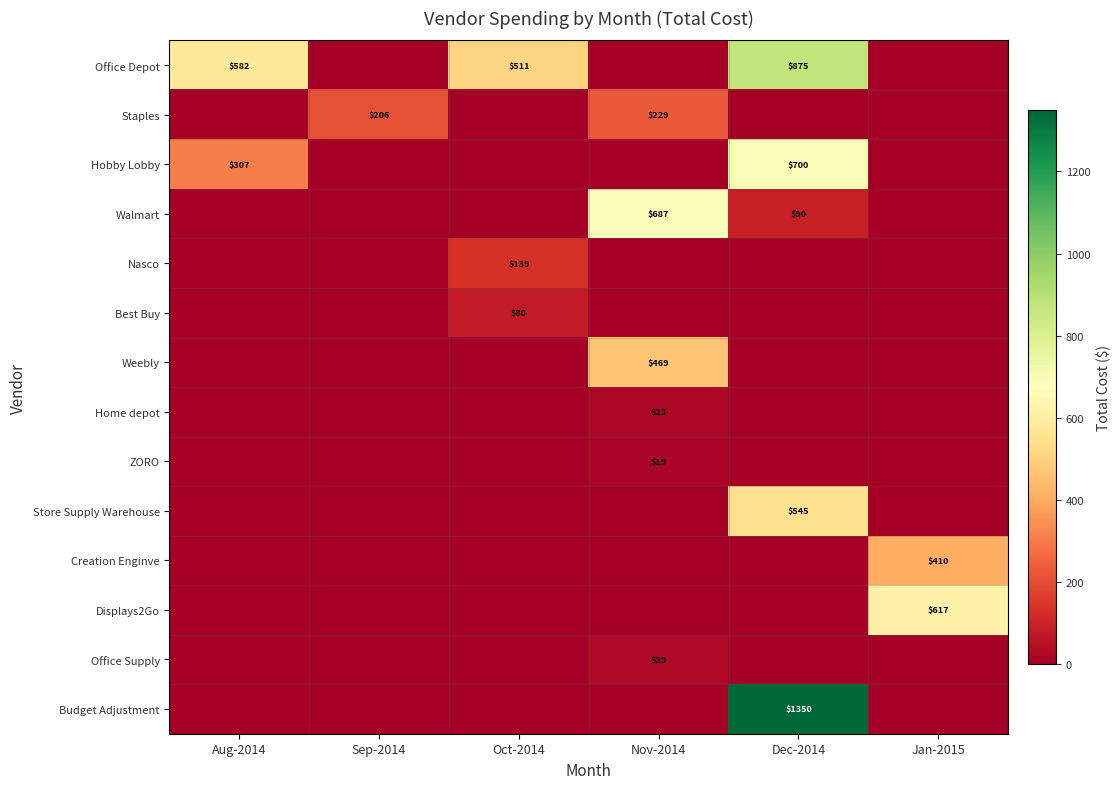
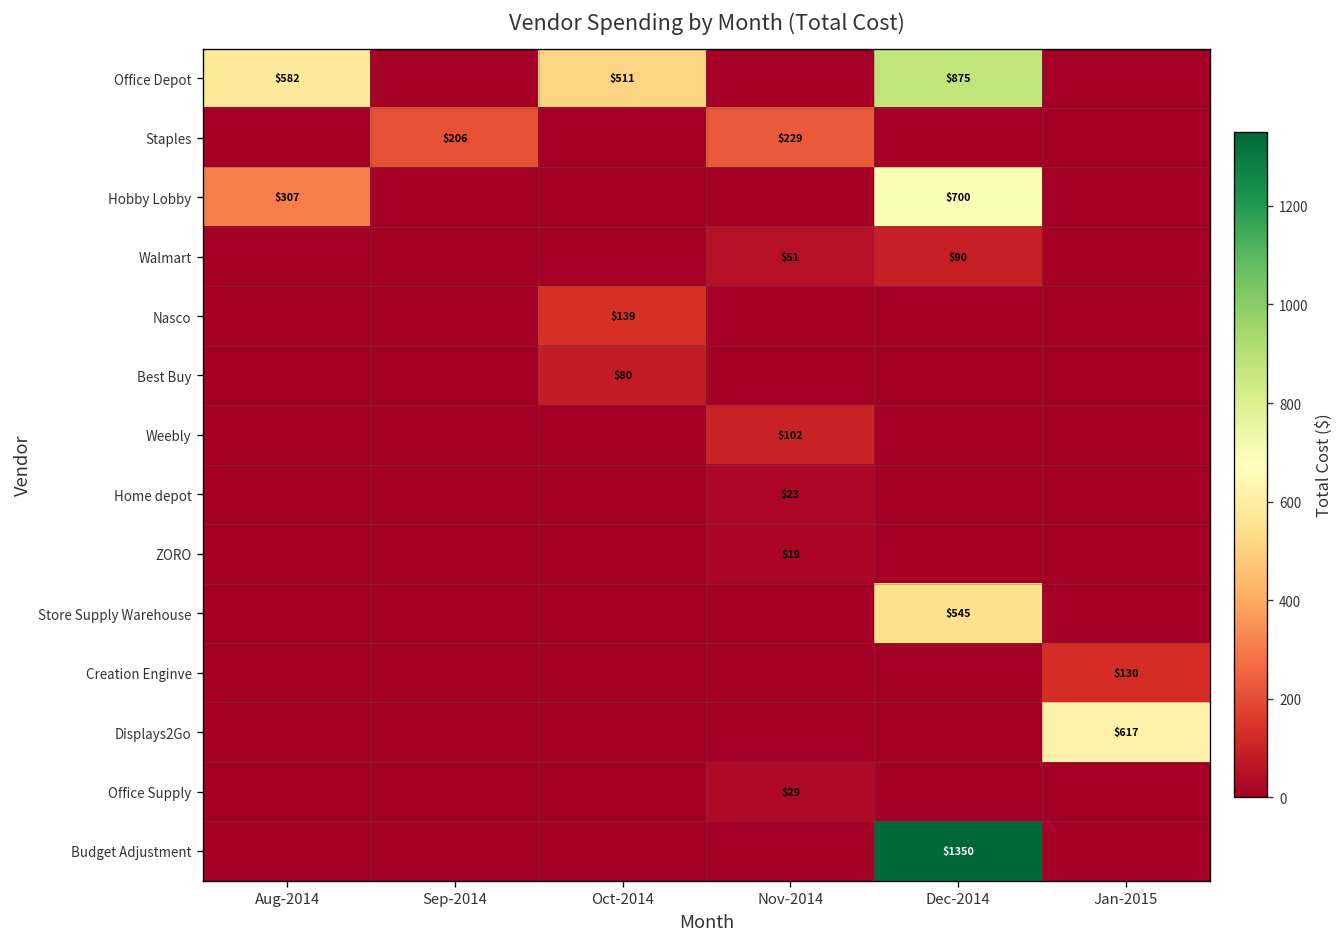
Walmart, Nov-2014: $687 -> $51
Weebly, Nov-2014: $469 -> $102
Creation Enginve, Jan-2015: $410 -> $130
